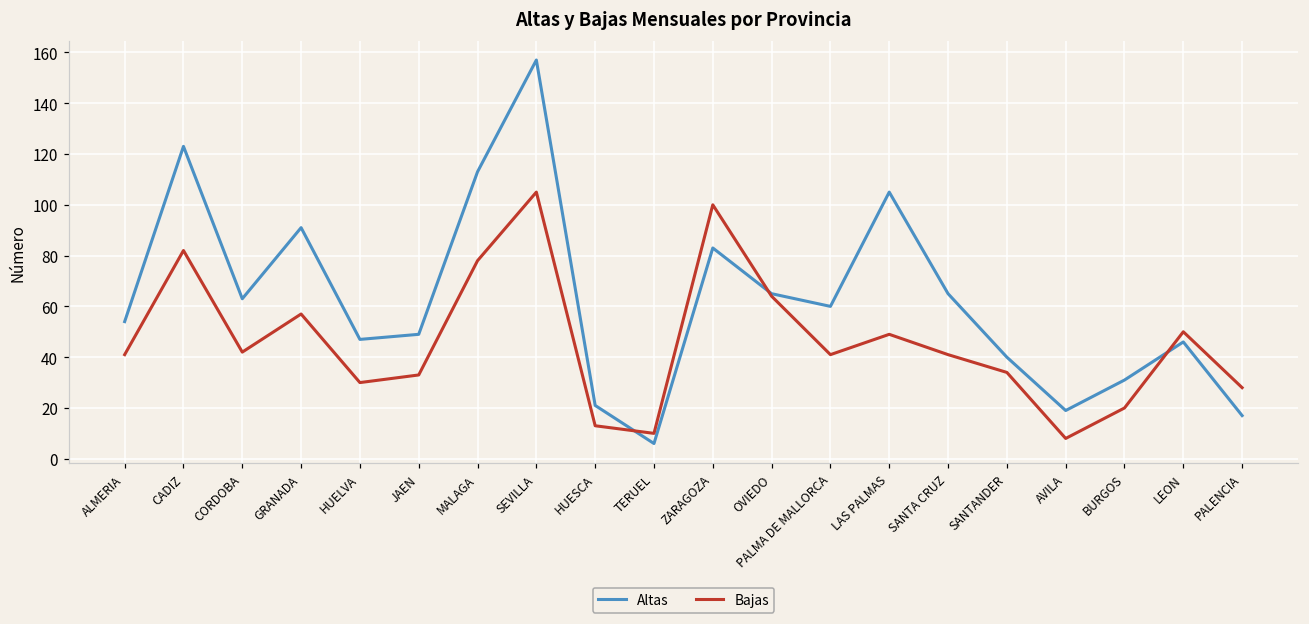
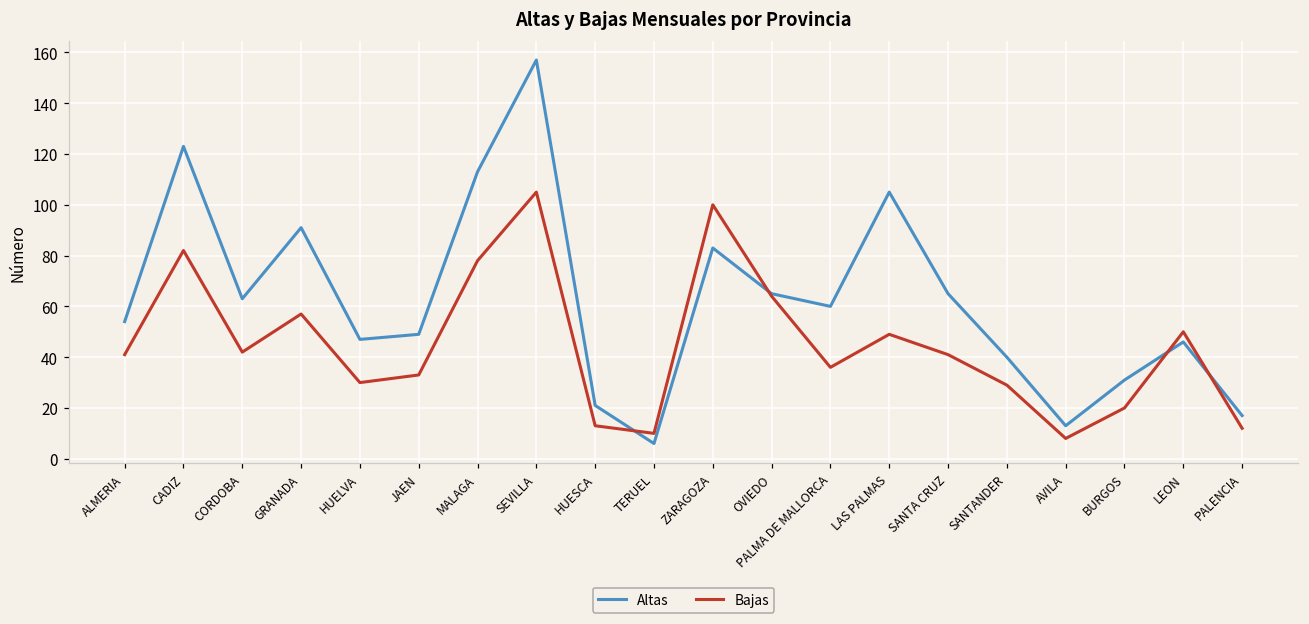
Bajas, PALMA DE MALLORCA: 41 -> 36
Bajas, SANTANDER: 34 -> 29
Altas, AVILA: 19 -> 13
Bajas, PALENCIA: 28 -> 12
